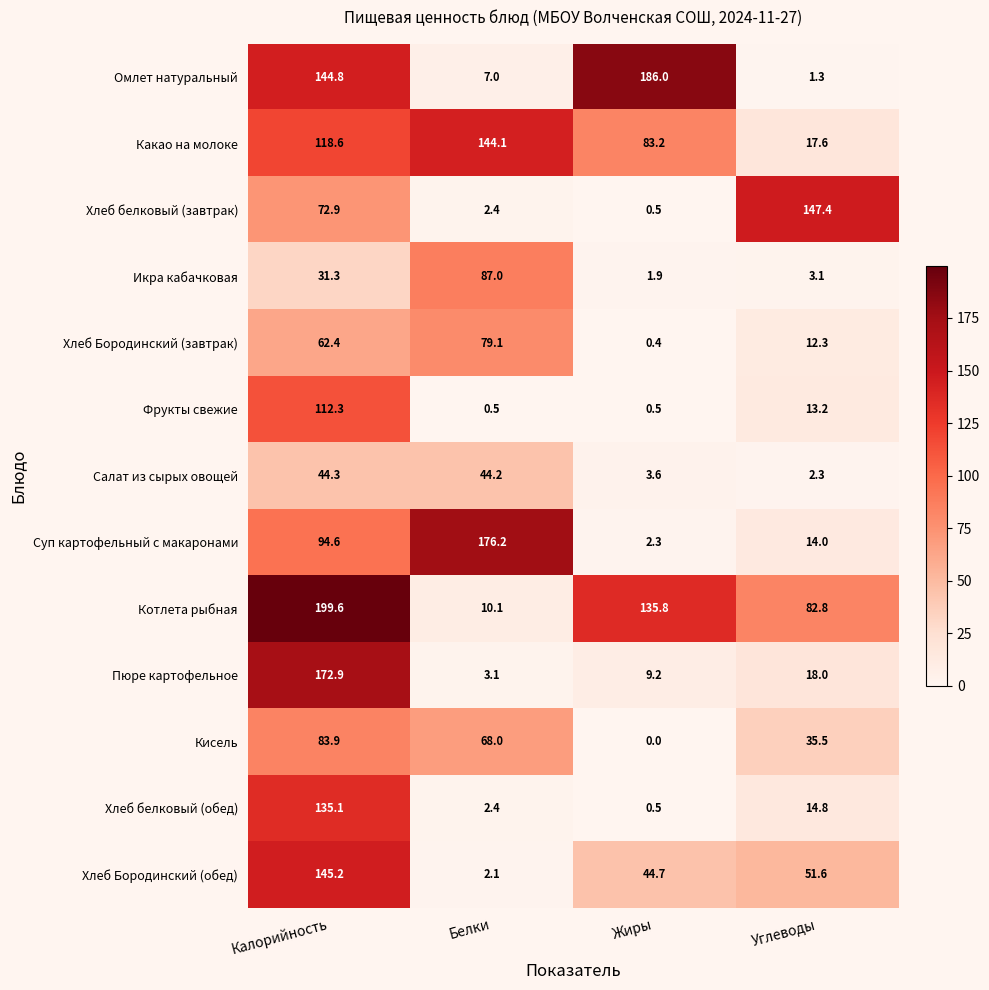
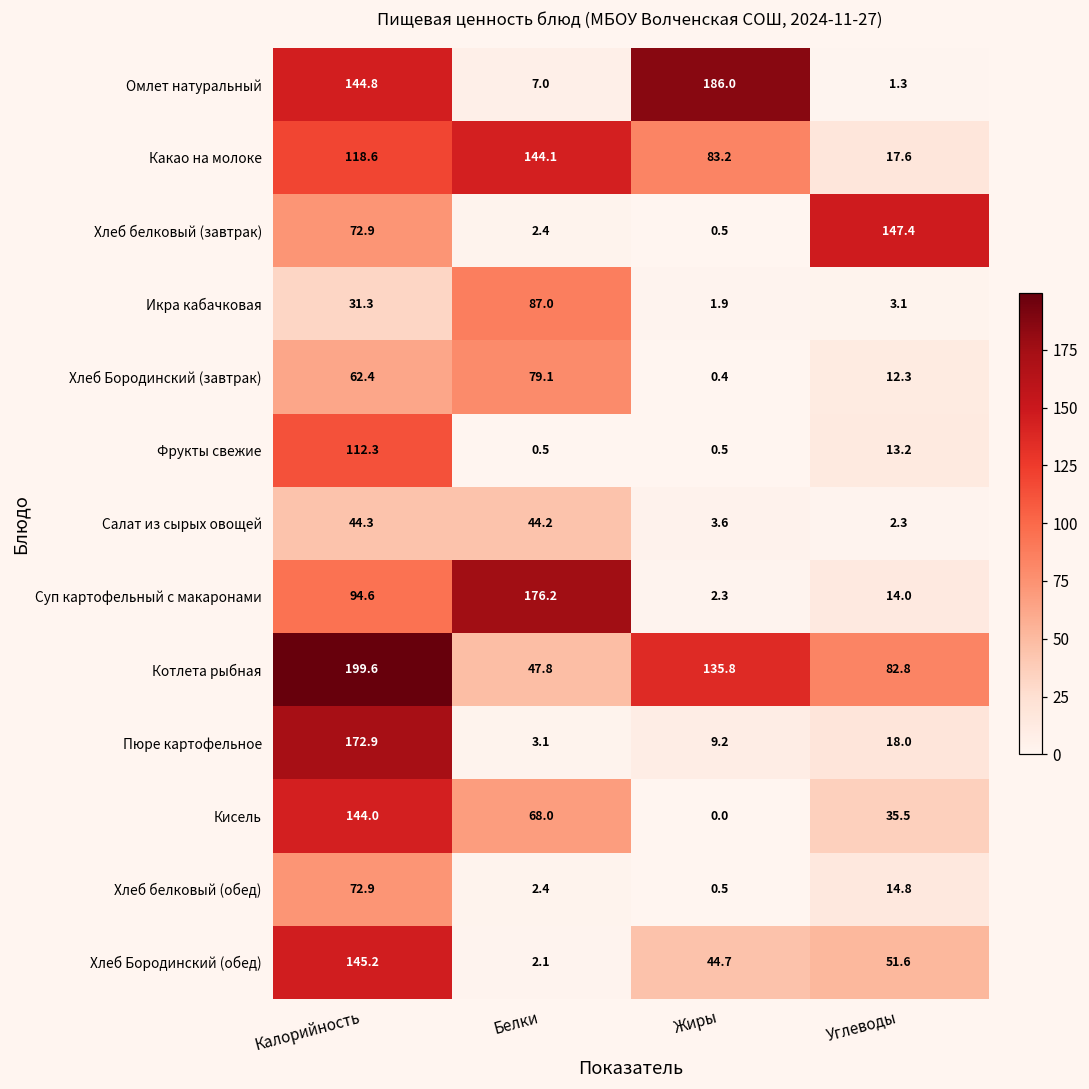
Котлета рыбная, Белки: 10.1 -> 47.8
Кисель, Калорийность: 83.9 -> 144.0
Хлеб белковый (обед), Калорийность: 135.1 -> 72.9
